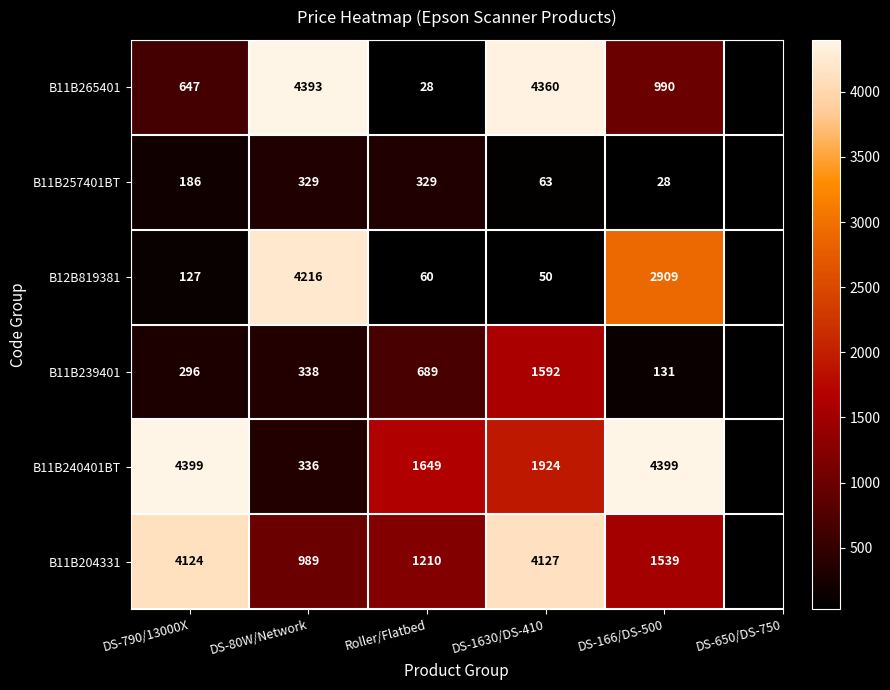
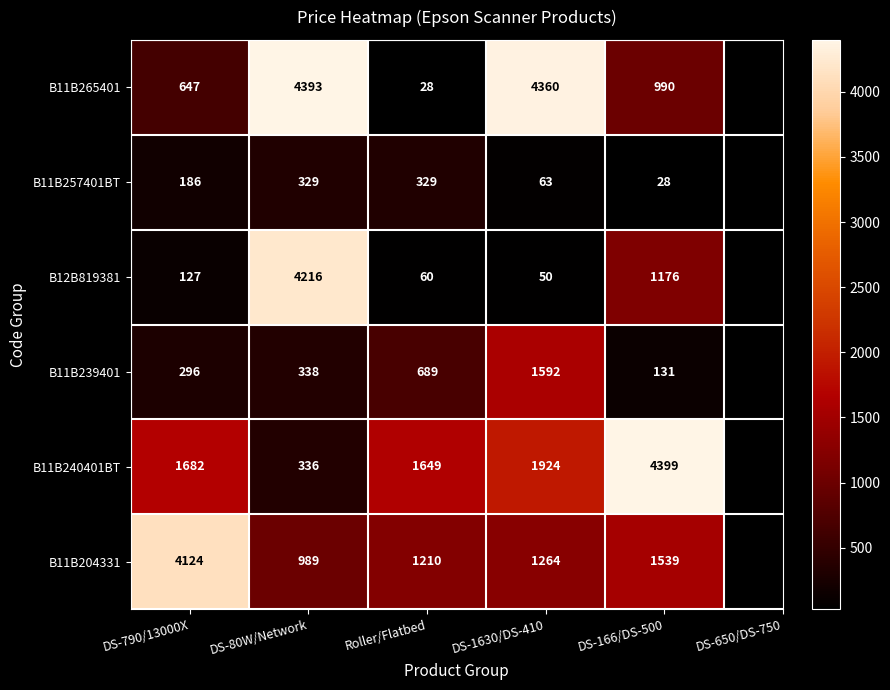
B12B819381, DS-166/DS-500: 2909 -> 1176
B11B240401BT, DS-790/13000X: 4399 -> 1682
B11B204331, DS-1630/DS-410: 4127 -> 1264
